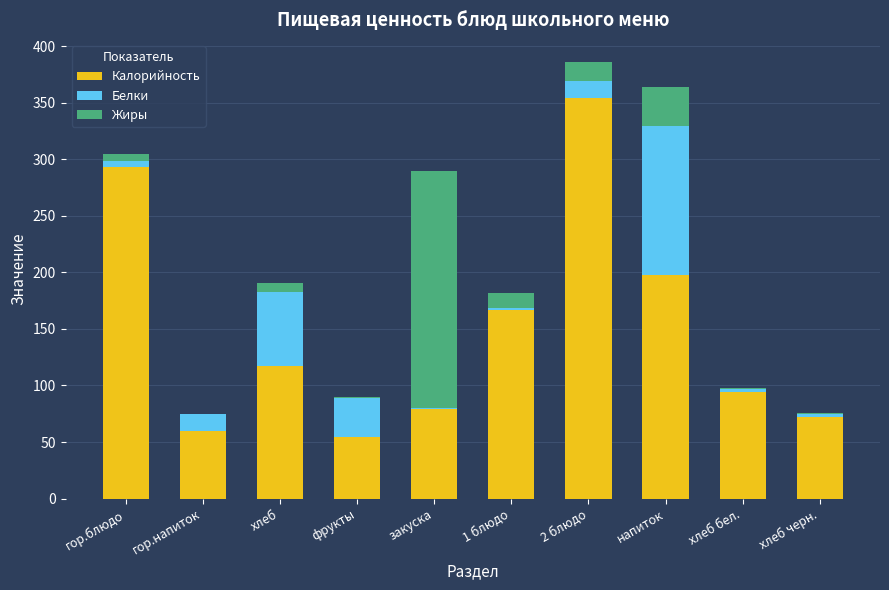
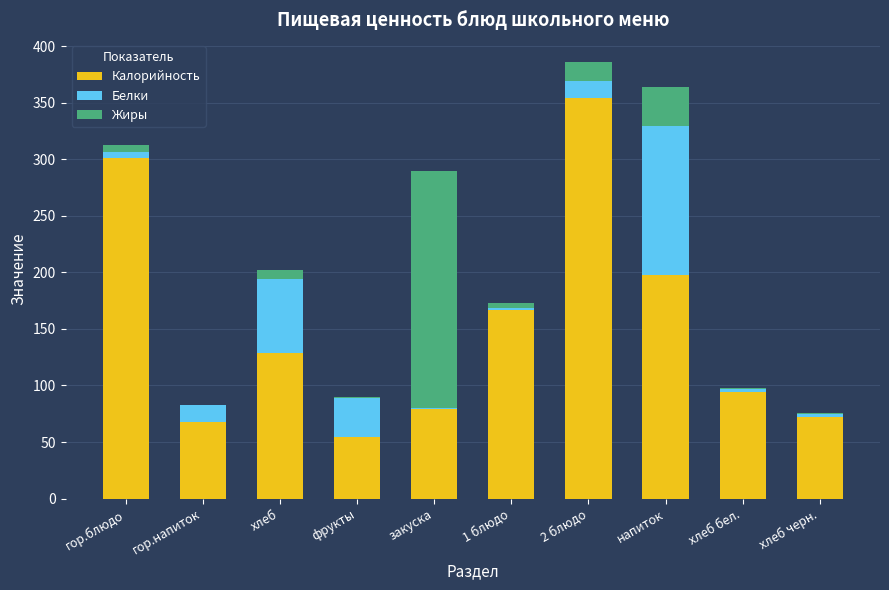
Калорийность, гор.блюдо: 294 -> 301
Калорийность, гор.напиток: 60 -> 67
Калорийность, хлеб: 118 -> 129
Жиры, 1 блюдо: 13 -> 4
